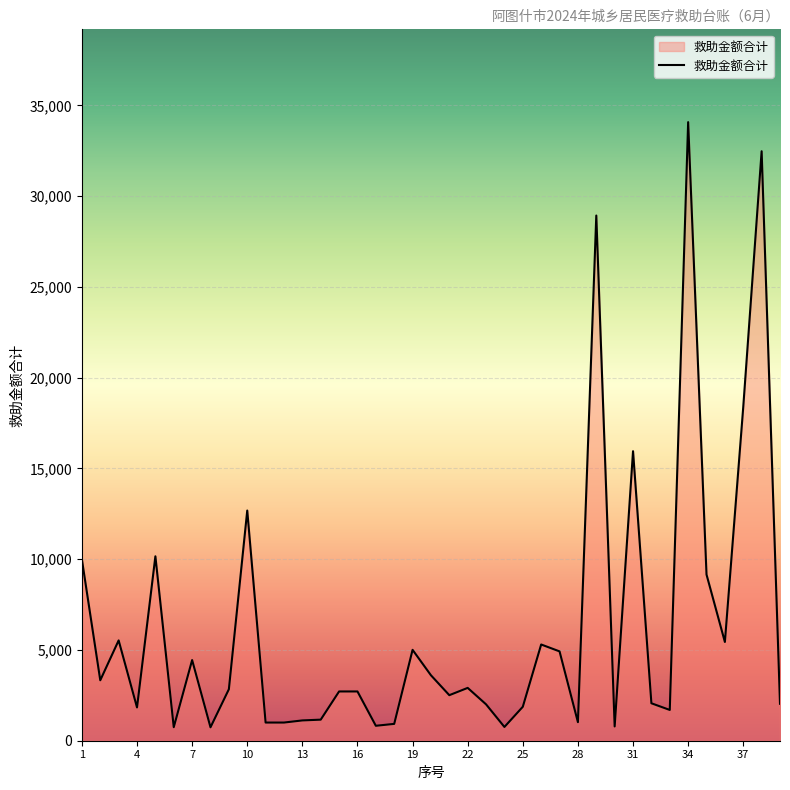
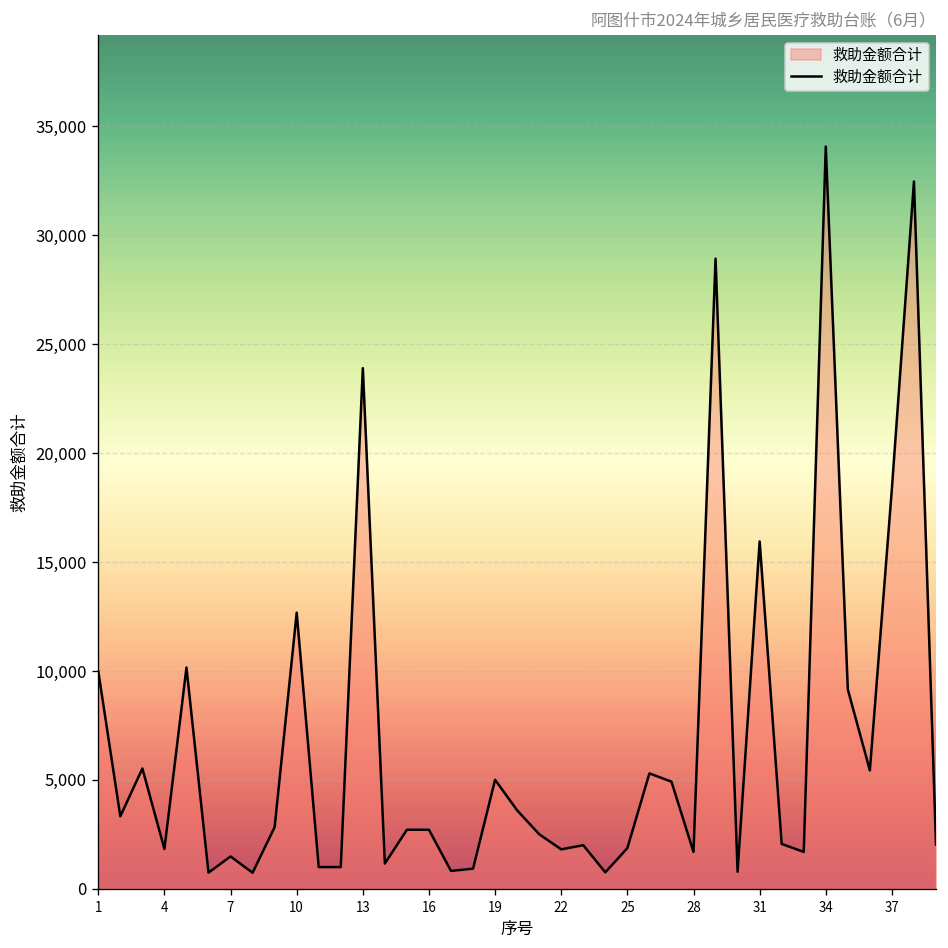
7: 4,400 -> 1,500
13: 1,100 -> 23,900
22: 2,900 -> 1,800
28: 1,000 -> 1,700
